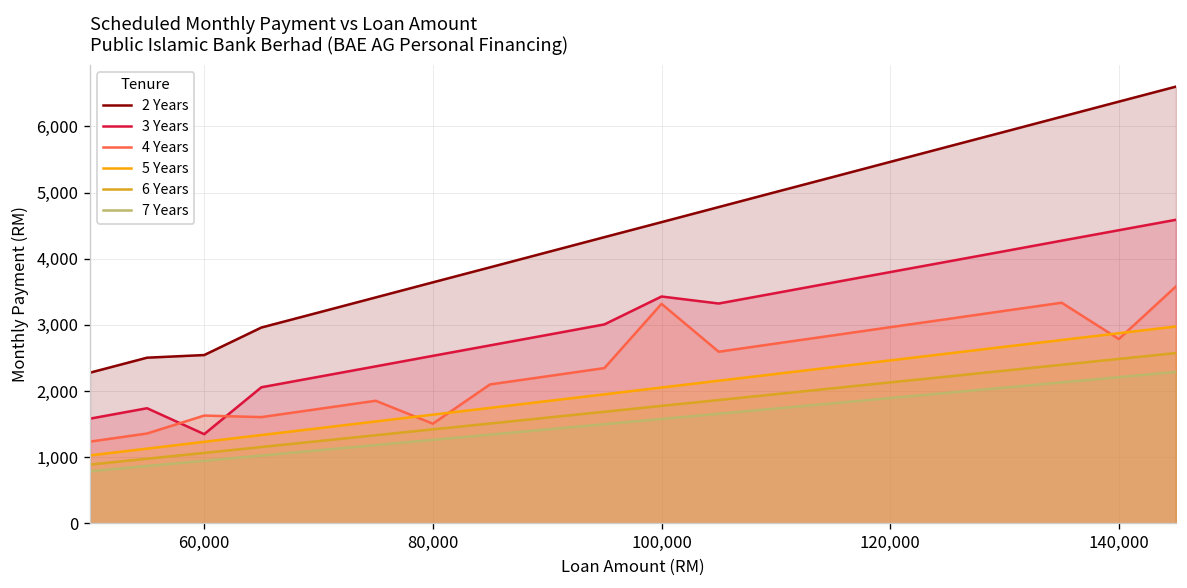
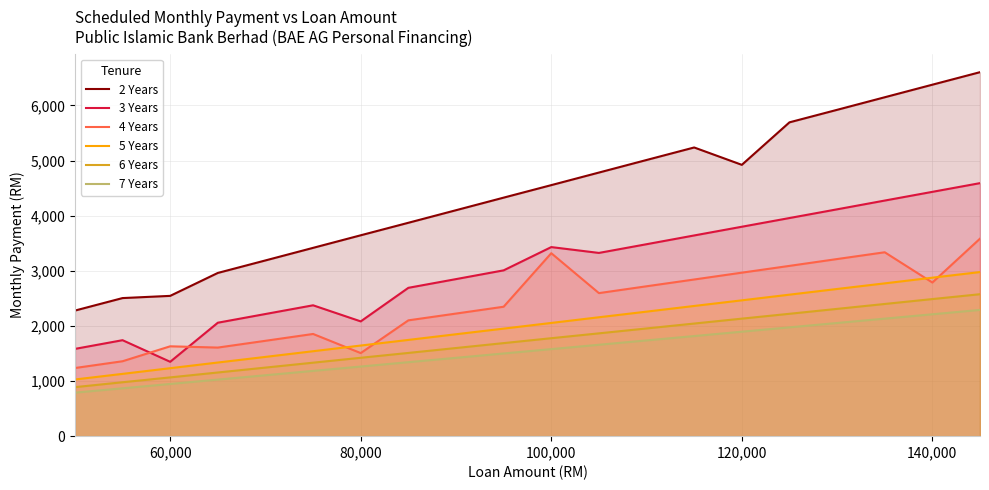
3 Years, 80,000: 2,500 -> 2,100
2 Years, 120,000: 5,500 -> 4,900
